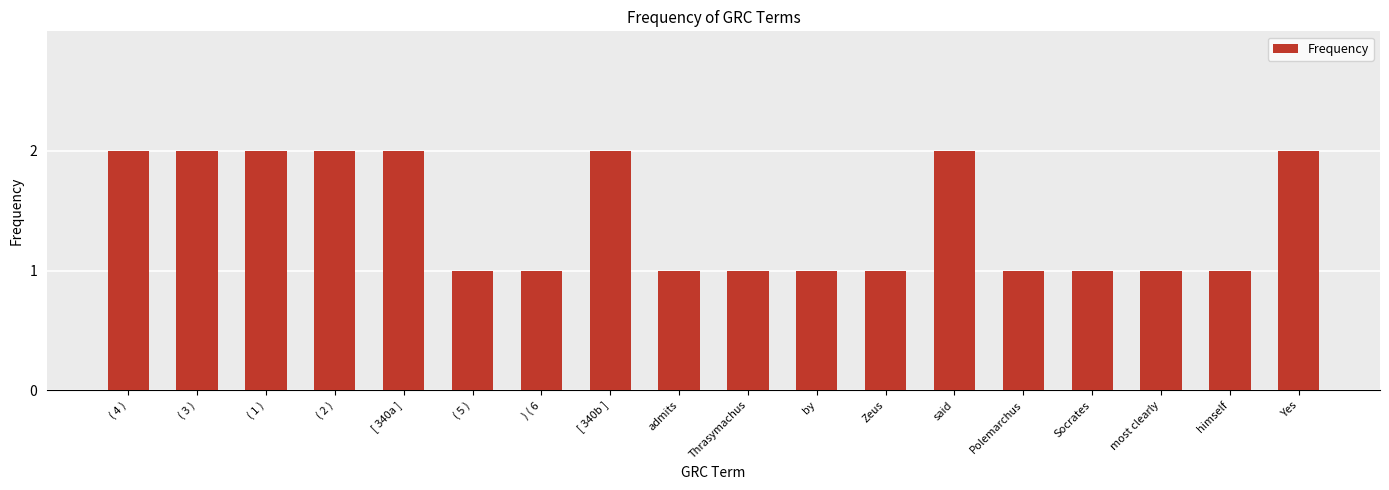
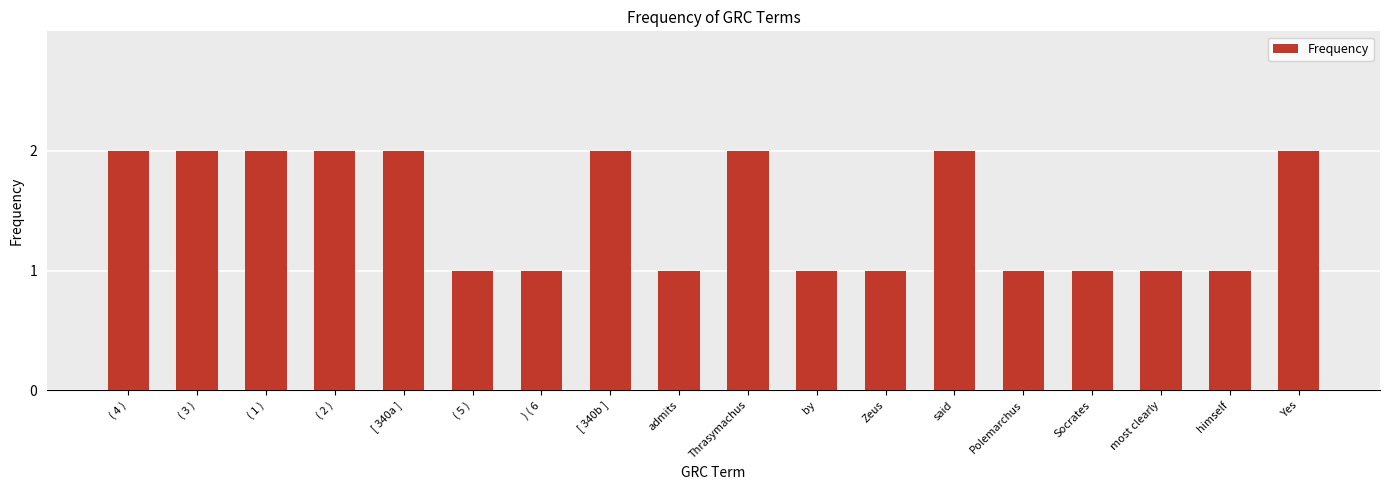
Thrasymachus: 1 -> 2
